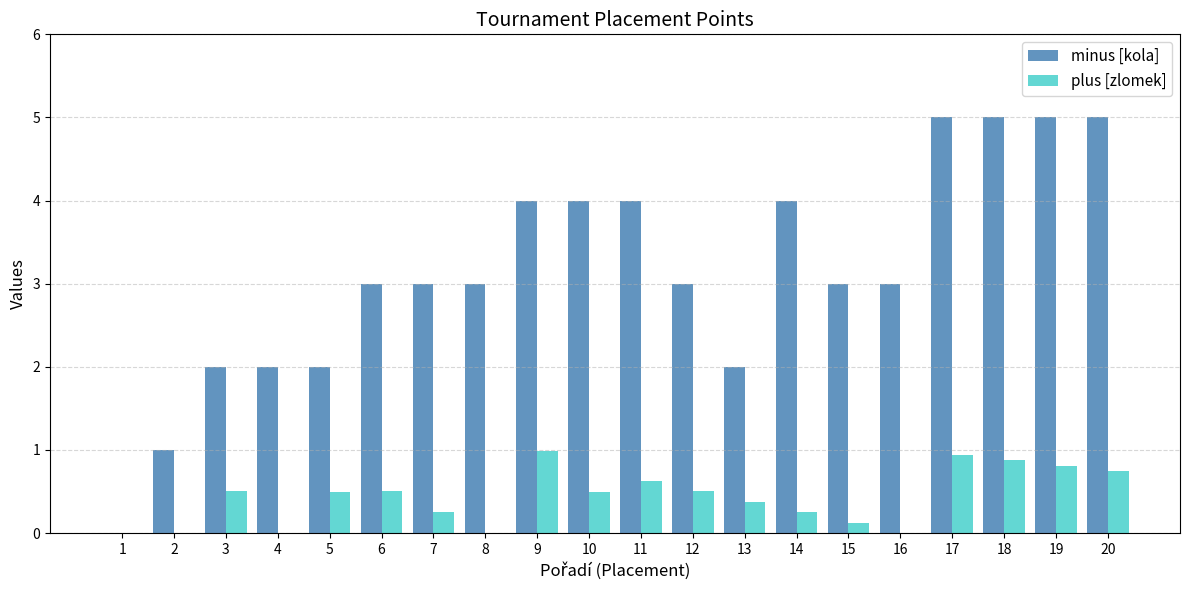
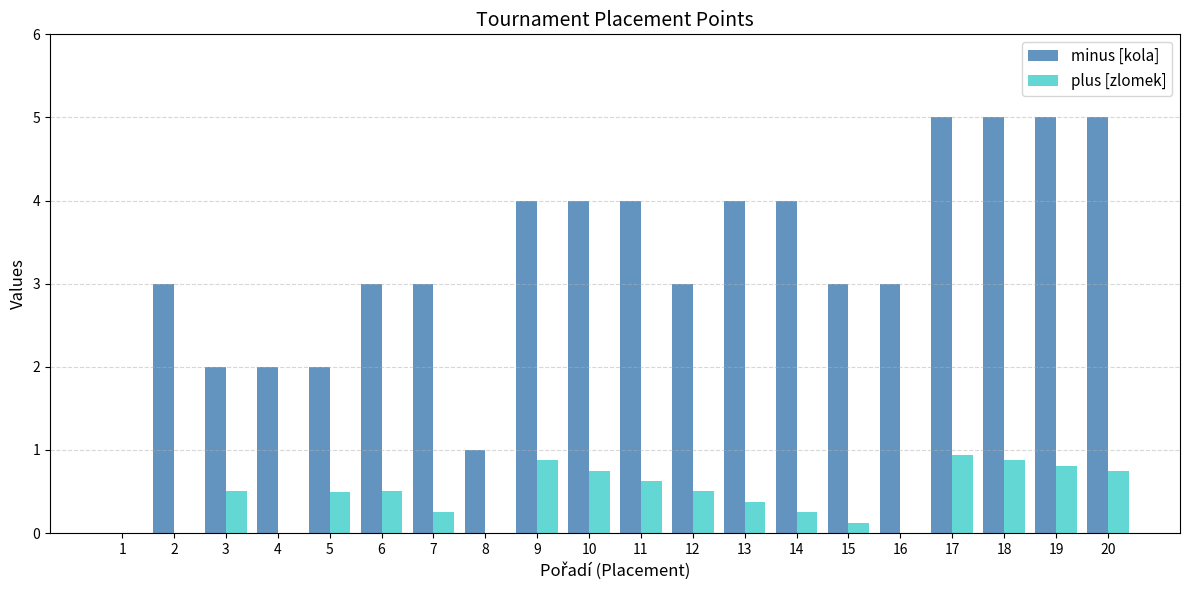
minus [kola], 2: 1 -> 3
minus [kola], 8: 3 -> 1
plus [zlomek], 9: 1.0 -> 0.9
plus [zlomek], 10: 0.5 -> 0.8
minus [kola], 13: 2 -> 4
